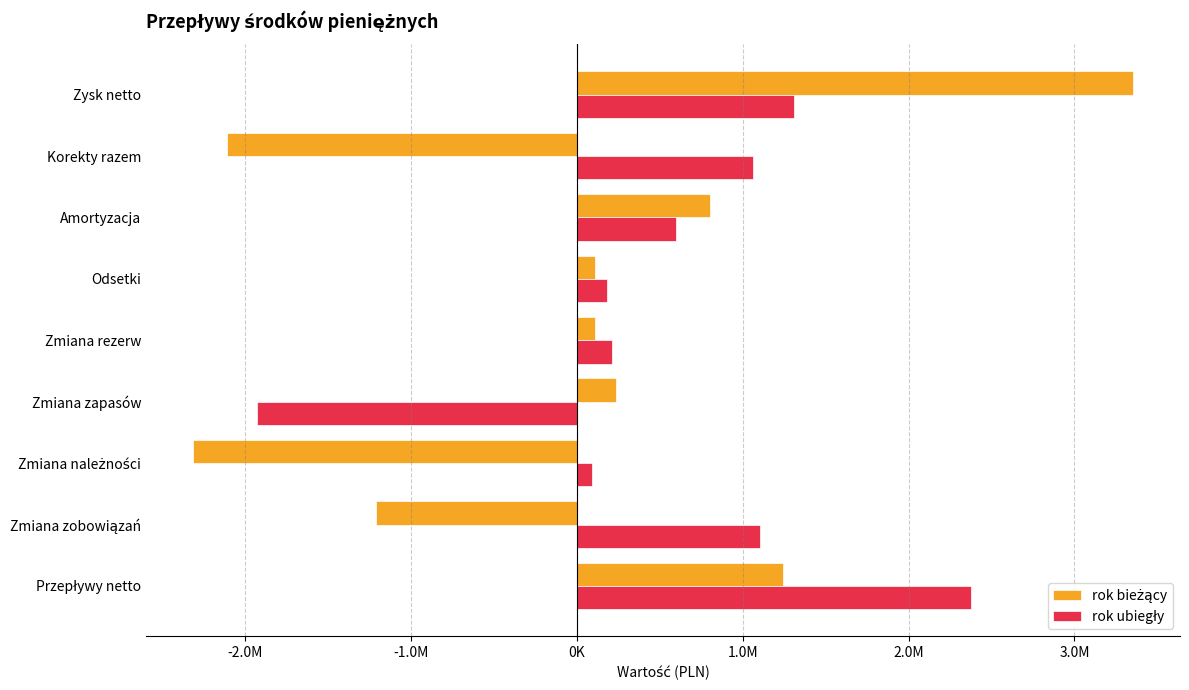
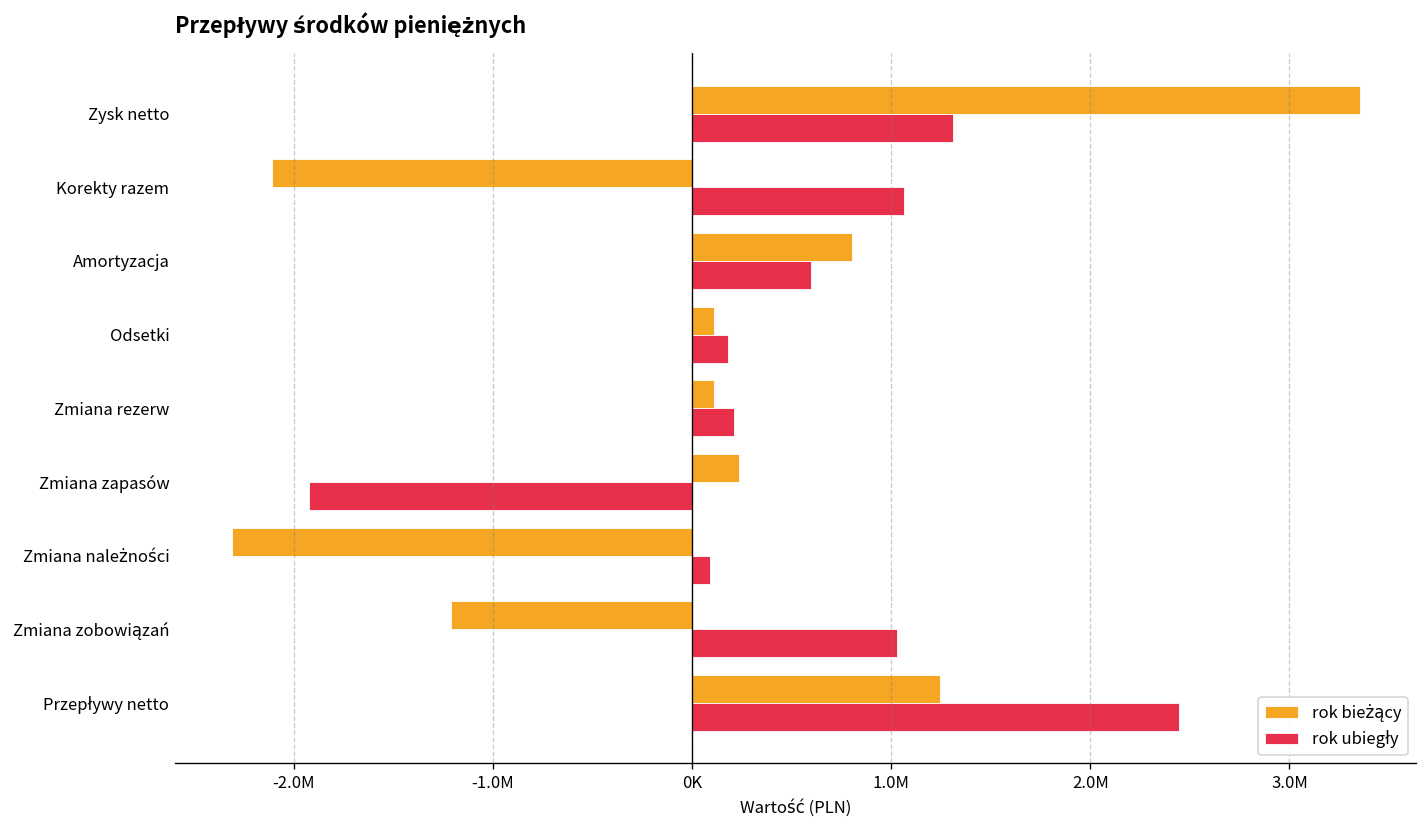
rok ubiegły, Zmiana zobowiązań: 1110000 -> 1030000
rok ubiegły, Przepływy netto: 2370000 -> 2450000
